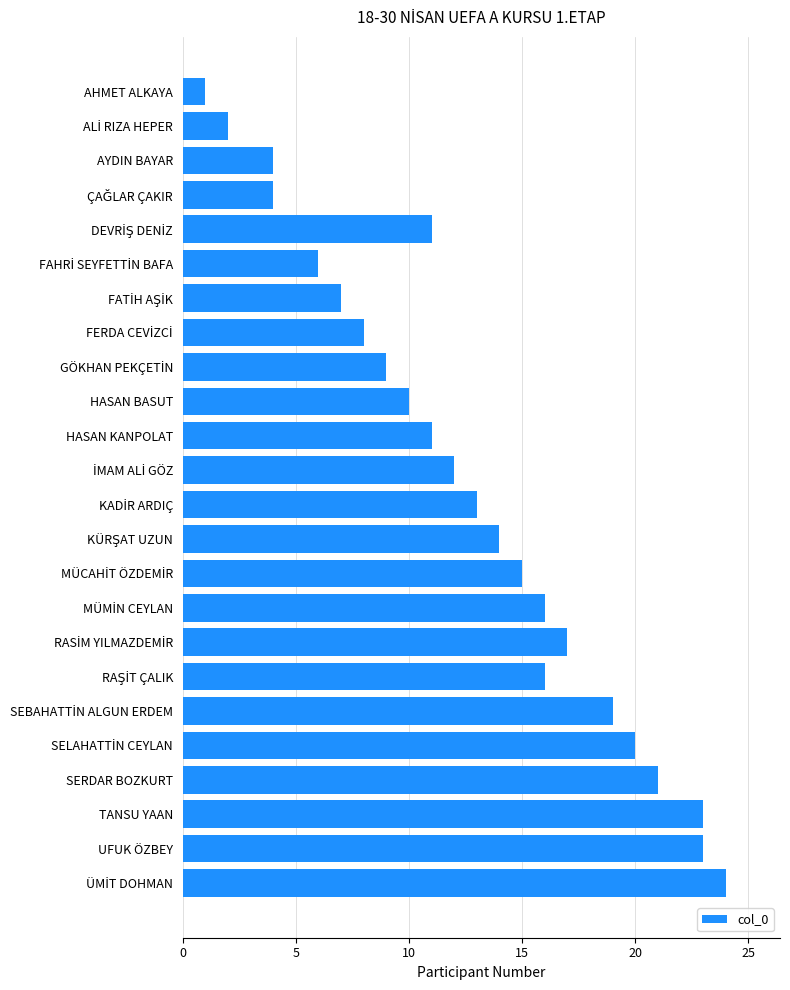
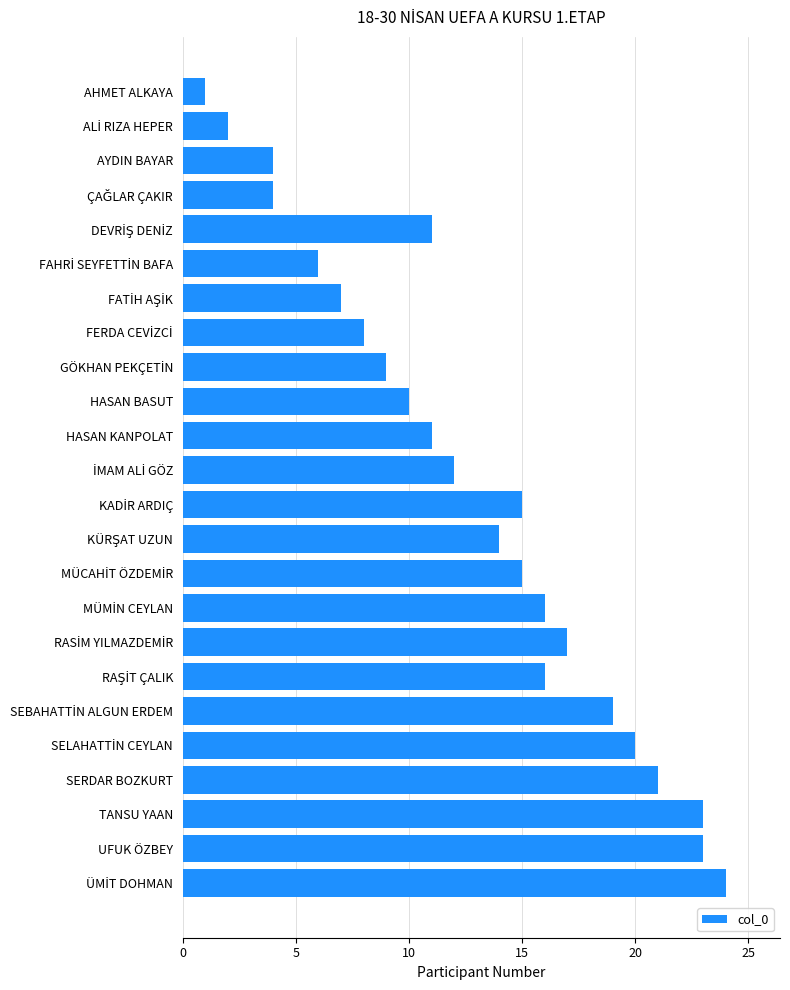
KADİR ARDIÇ: 13 -> 15
